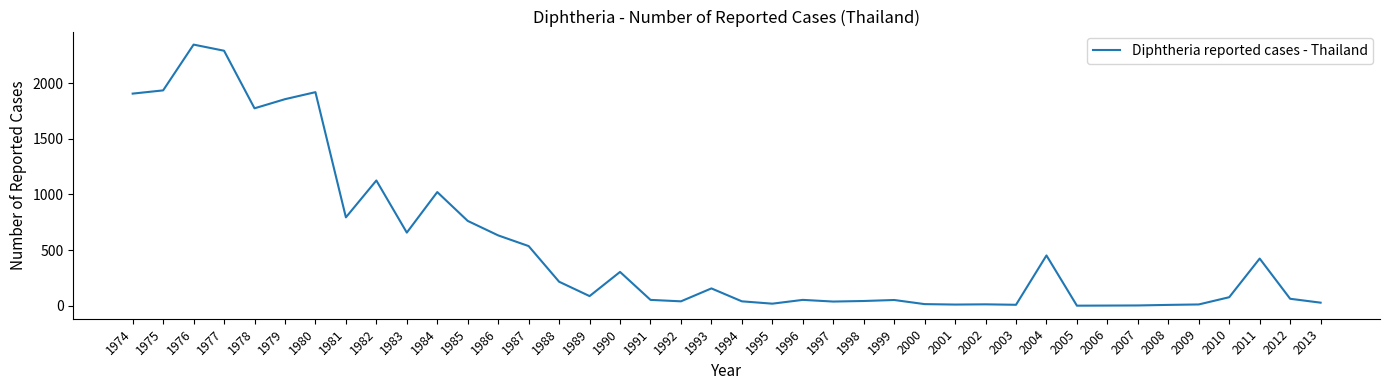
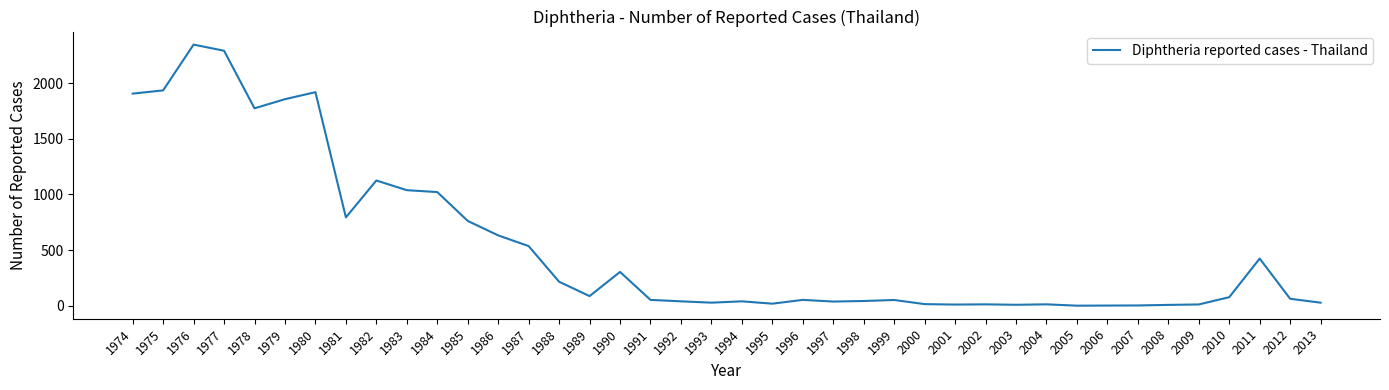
1983: 660 -> 1040
1993: 160 -> 30
2004: 450 -> 10
